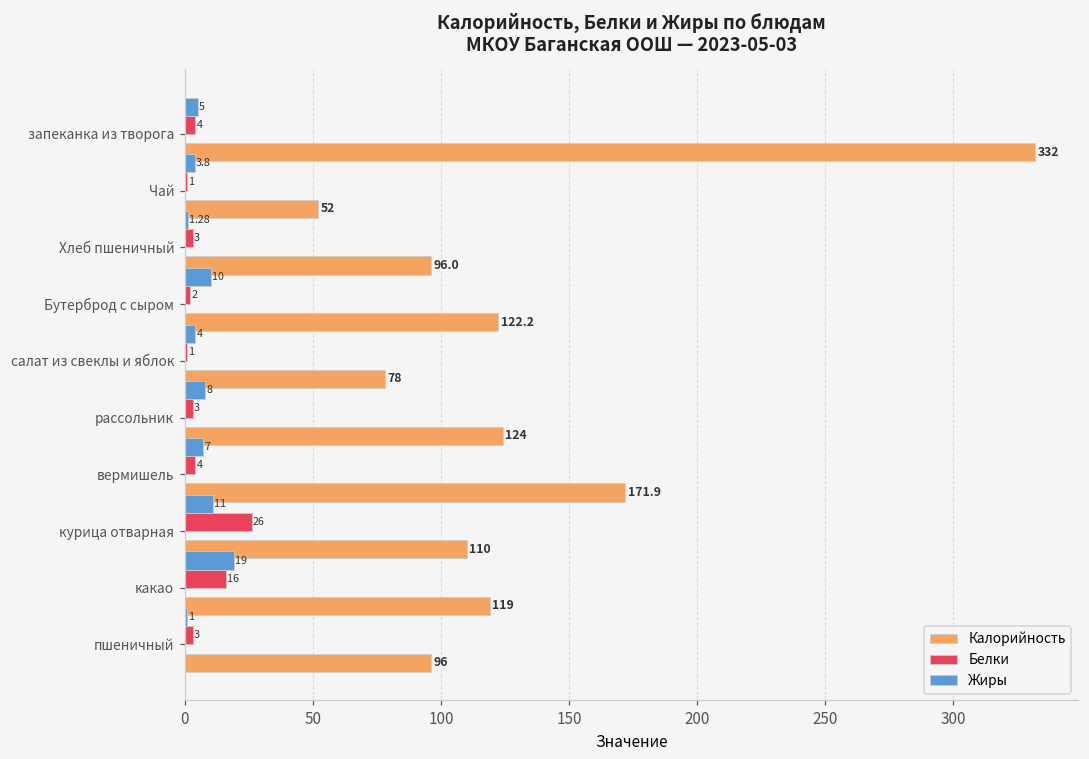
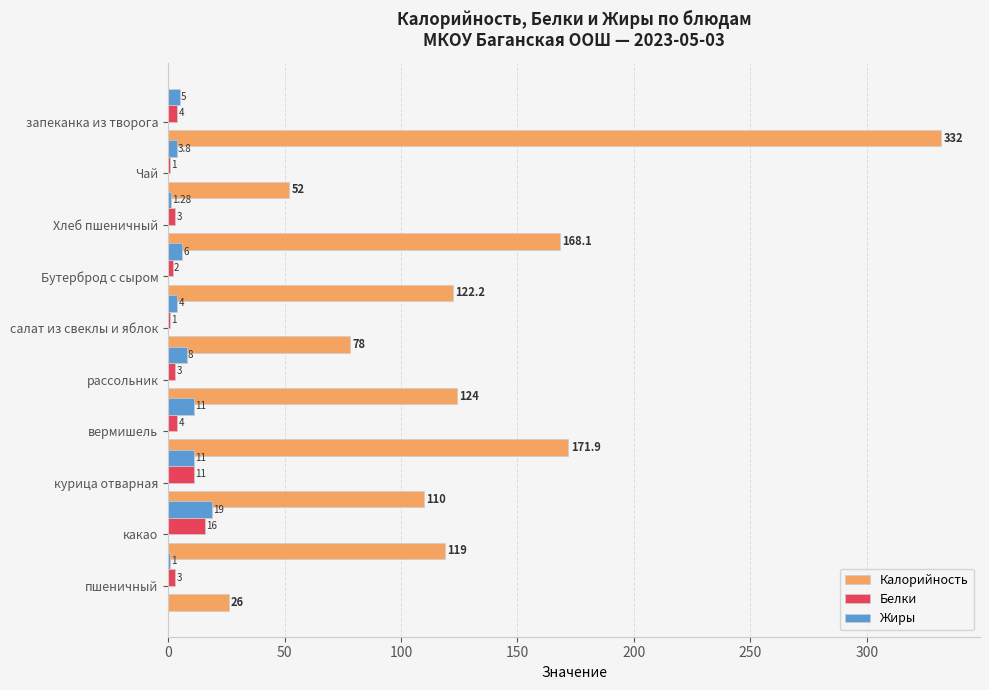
Калорийность, Хлеб пшеничный: 96.0 -> 168.1
Жиры, Бутерброд с сыром: 10 -> 6
Жиры, вермишель: 7 -> 11
Белки, курица отварная: 26 -> 11
Калорийность, пшеничный: 96 -> 26
